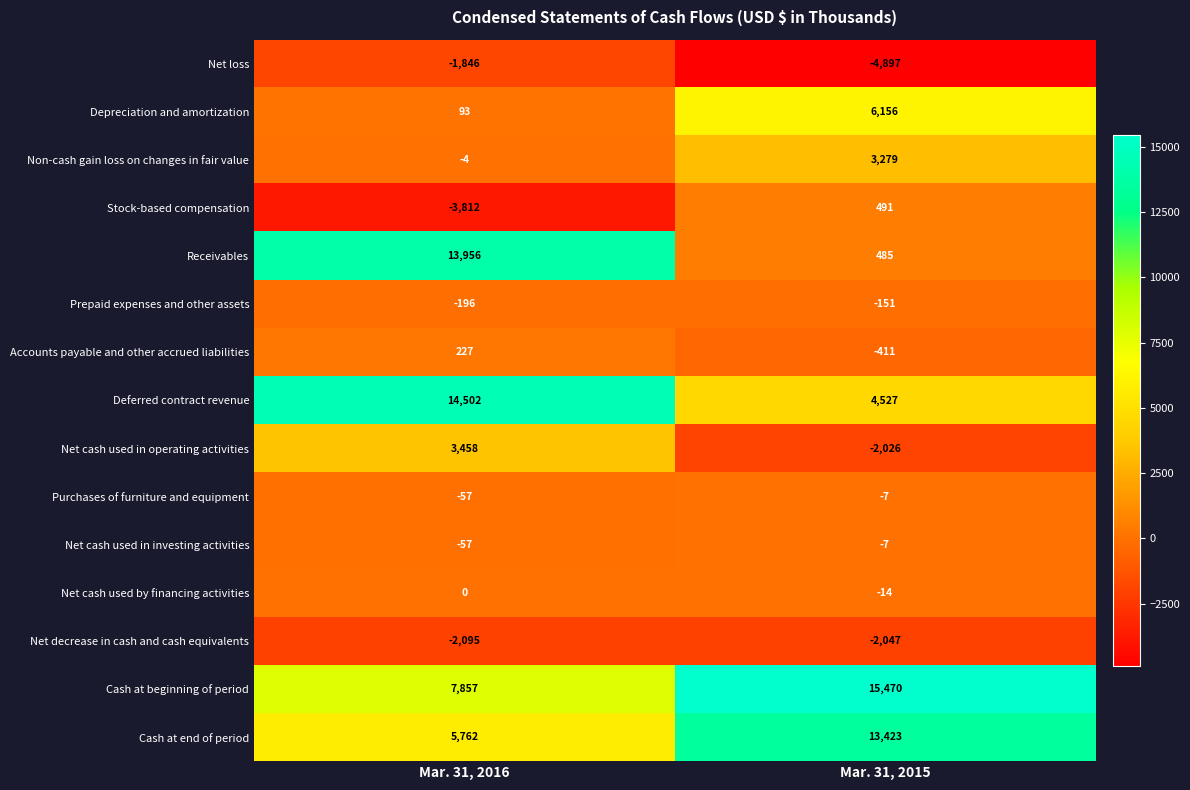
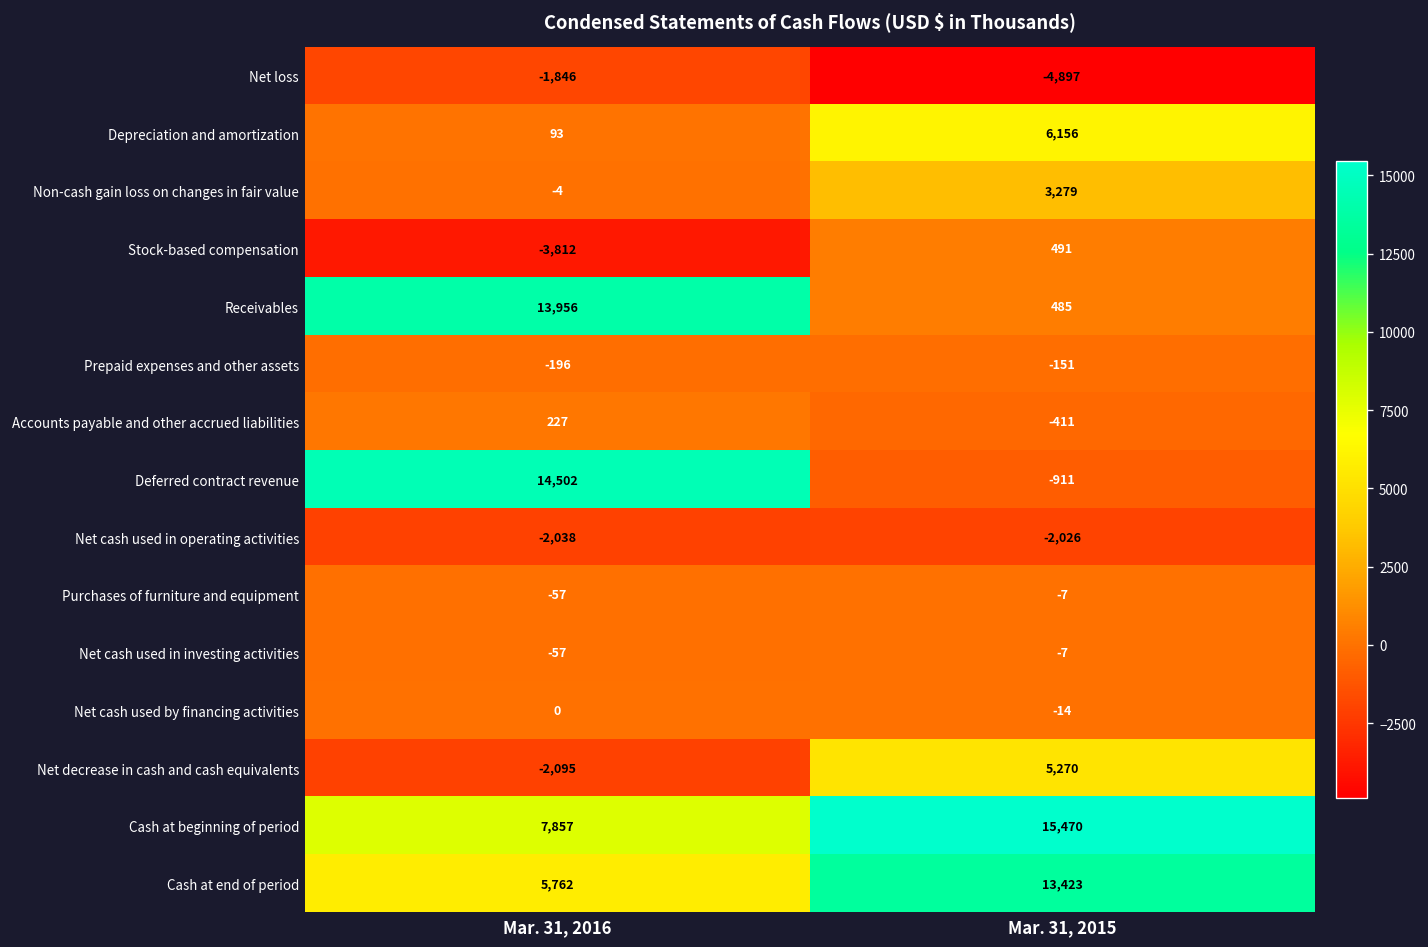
Deferred contract revenue, Mar. 31, 2015: 4,527 -> -911
Net cash used in operating activities, Mar. 31, 2016: 3,458 -> -2,038
Net decrease in cash and cash equivalents, Mar. 31, 2015: -2,047 -> 5,270
